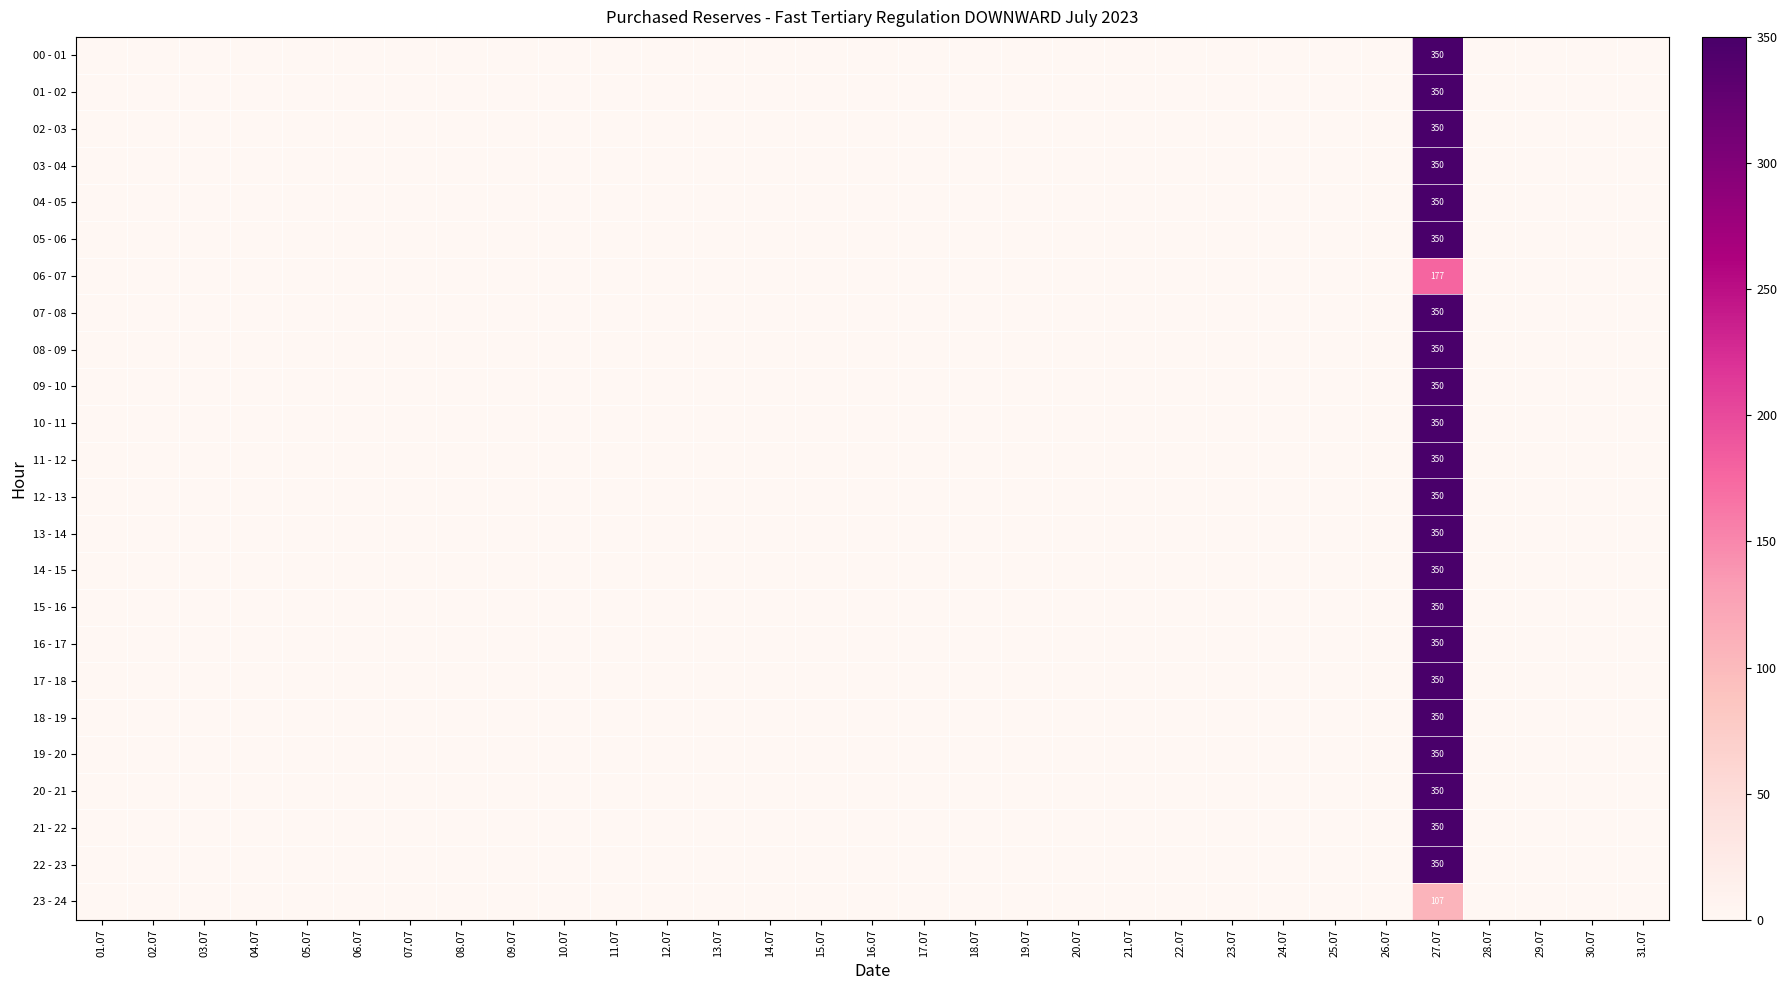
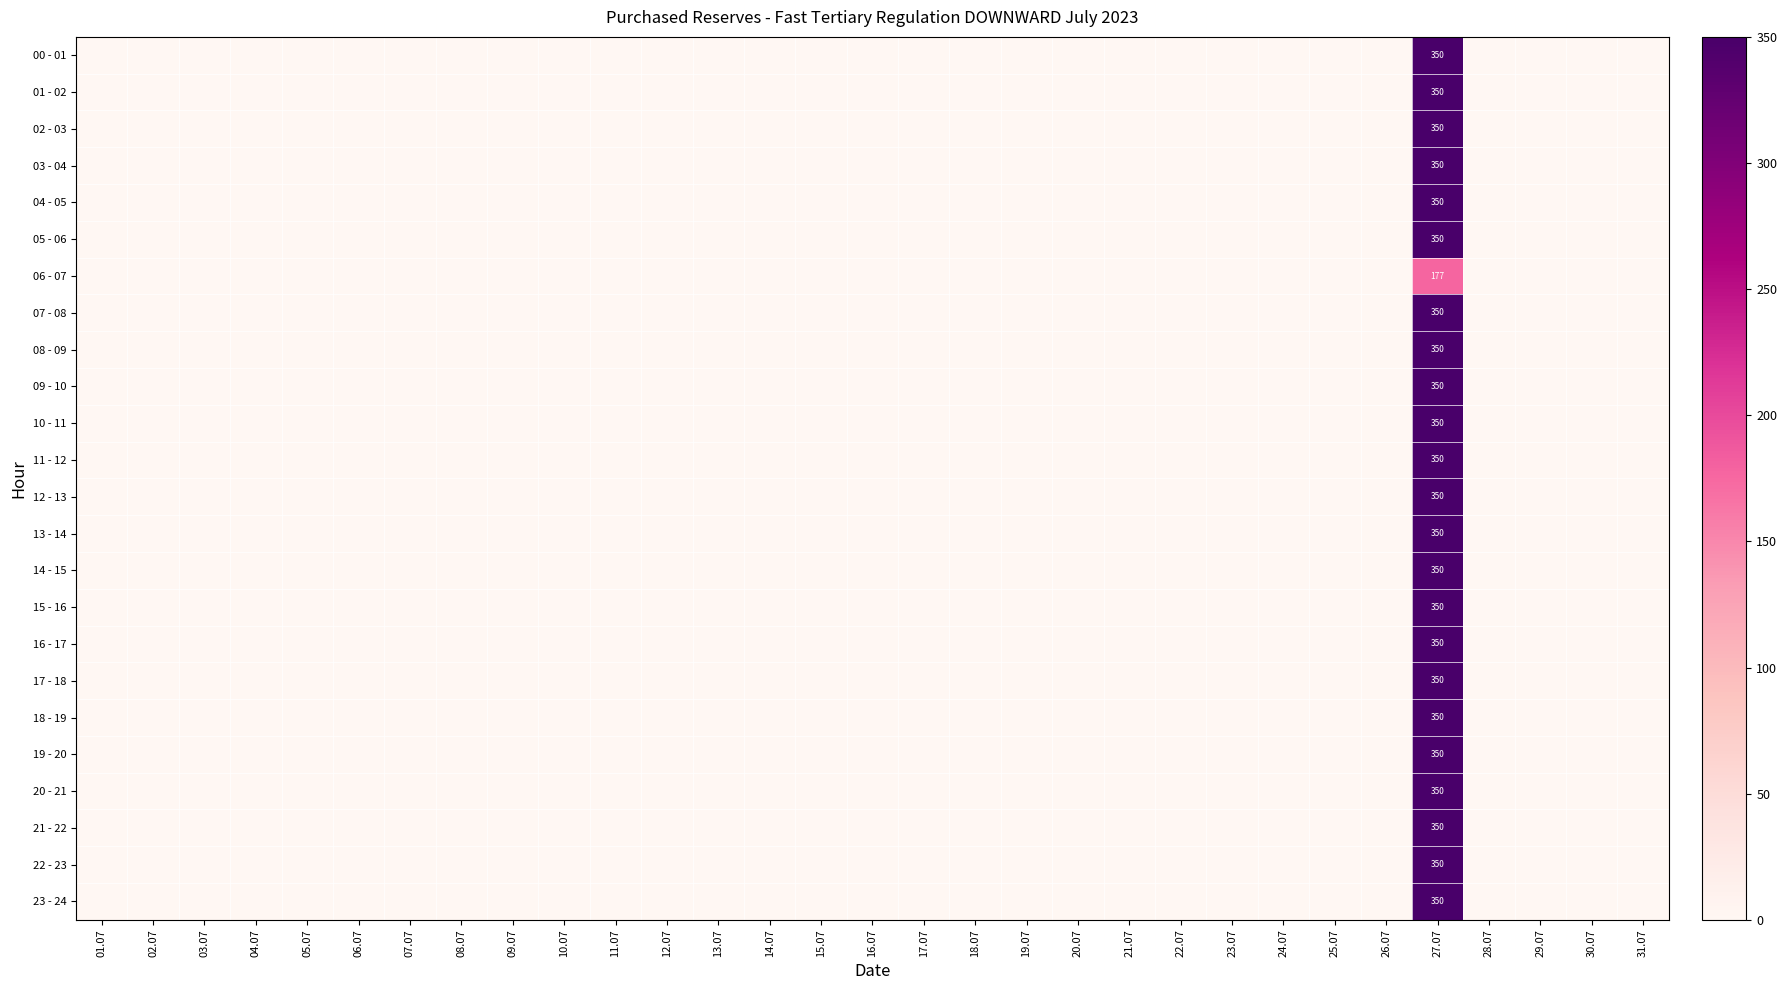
23 - 24, 27.07: 107 -> 350
